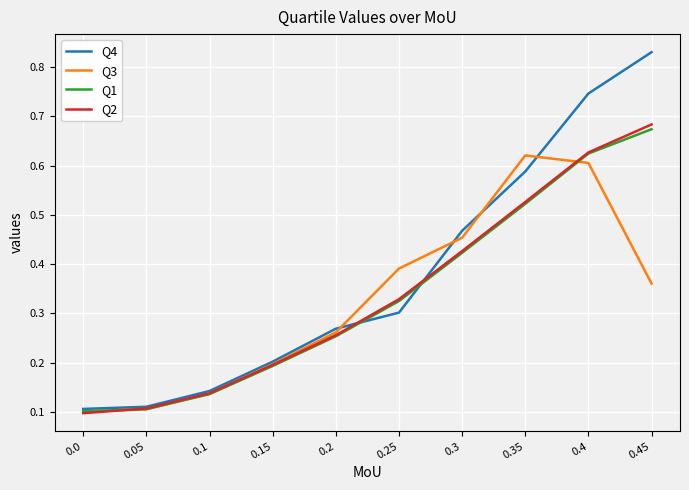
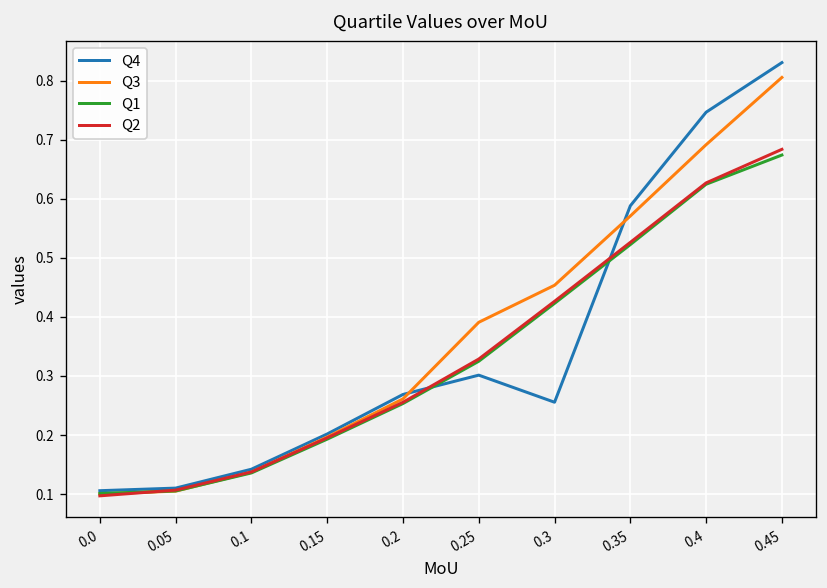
Q4, 0.3: 0.47 -> 0.26
Q3, 0.35: 0.62 -> 0.57
Q3, 0.4: 0.61 -> 0.69
Q3, 0.45: 0.36 -> 0.81
